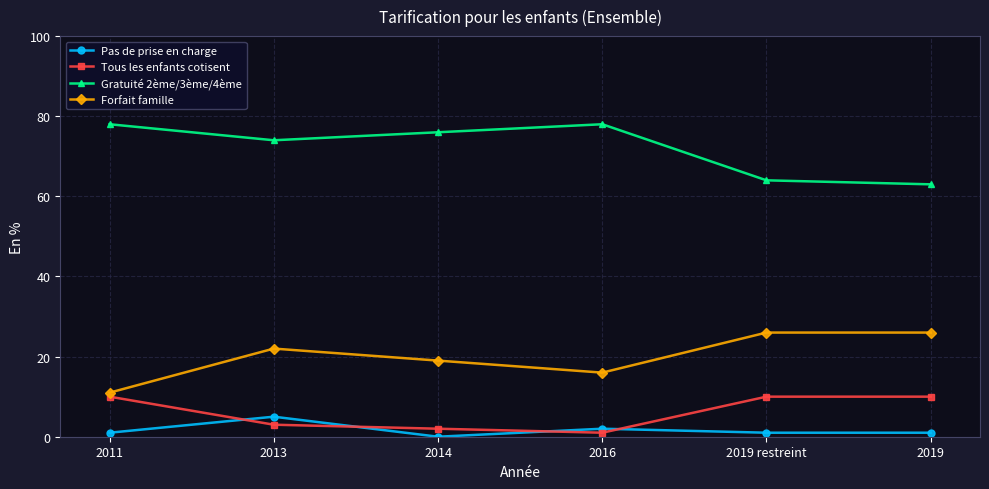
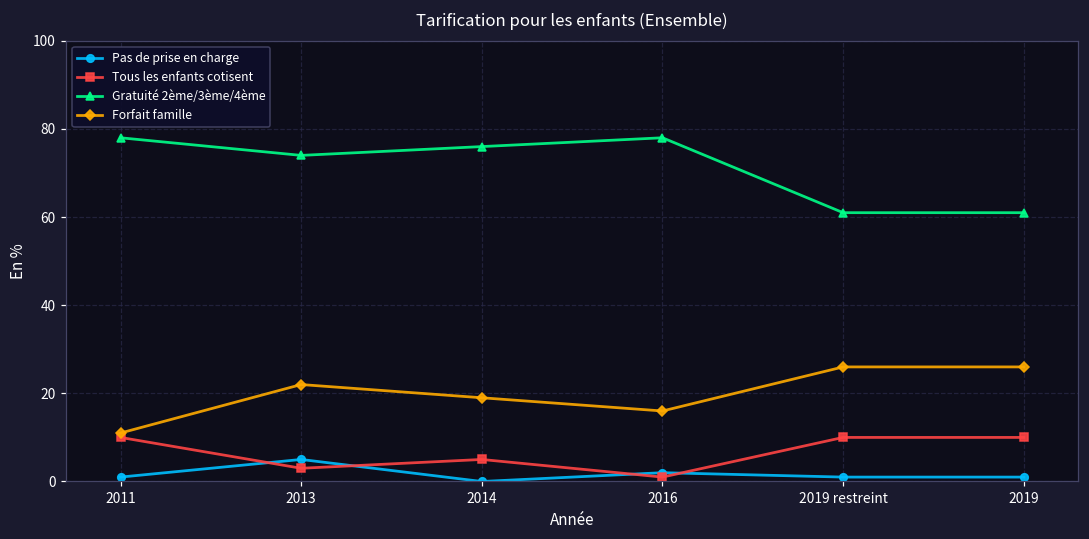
Tous les enfants cotisent, 2014: 2 -> 5
Gratuité 2ème/3ème/4ème, 2019 restreint: 64 -> 61
Gratuité 2ème/3ème/4ème, 2019: 63 -> 61
